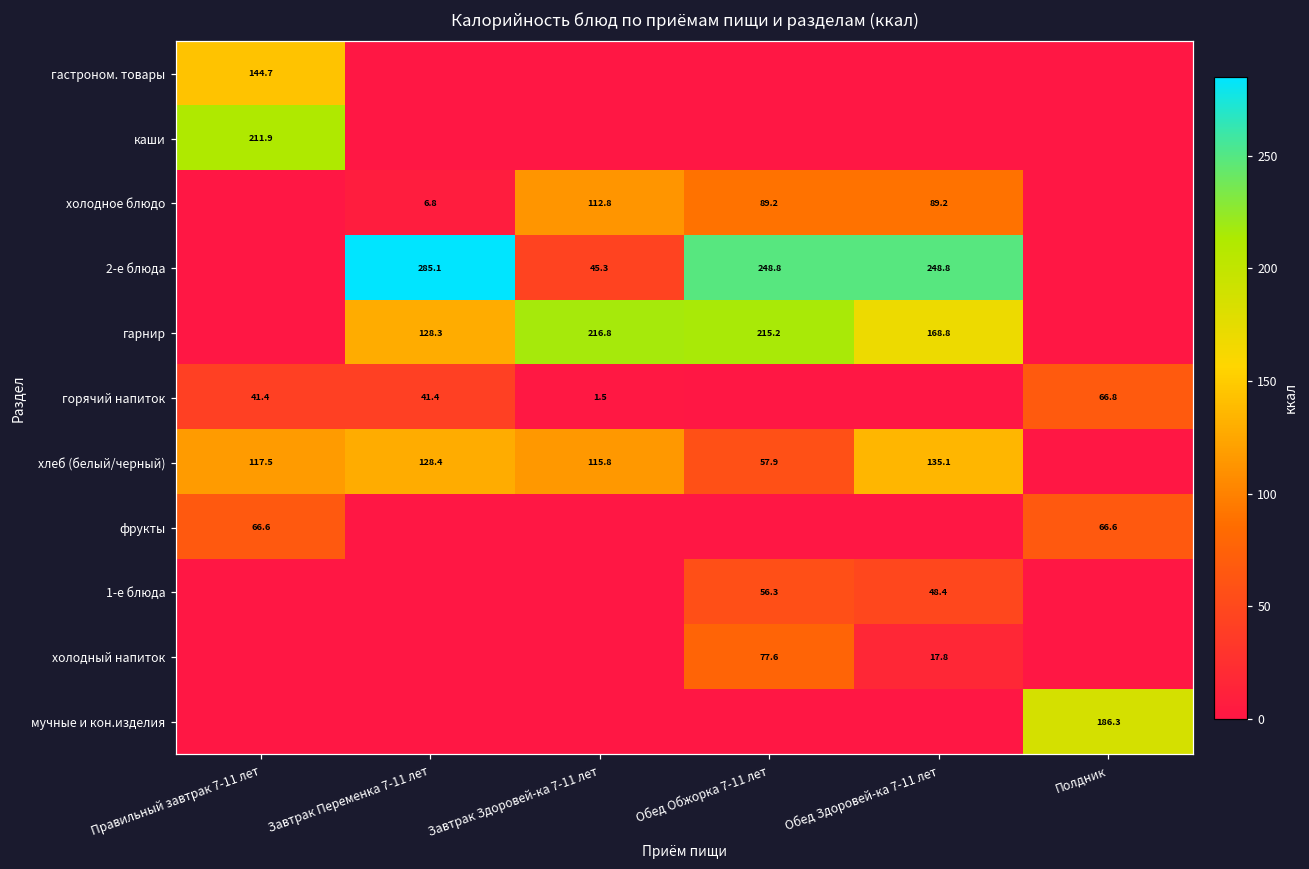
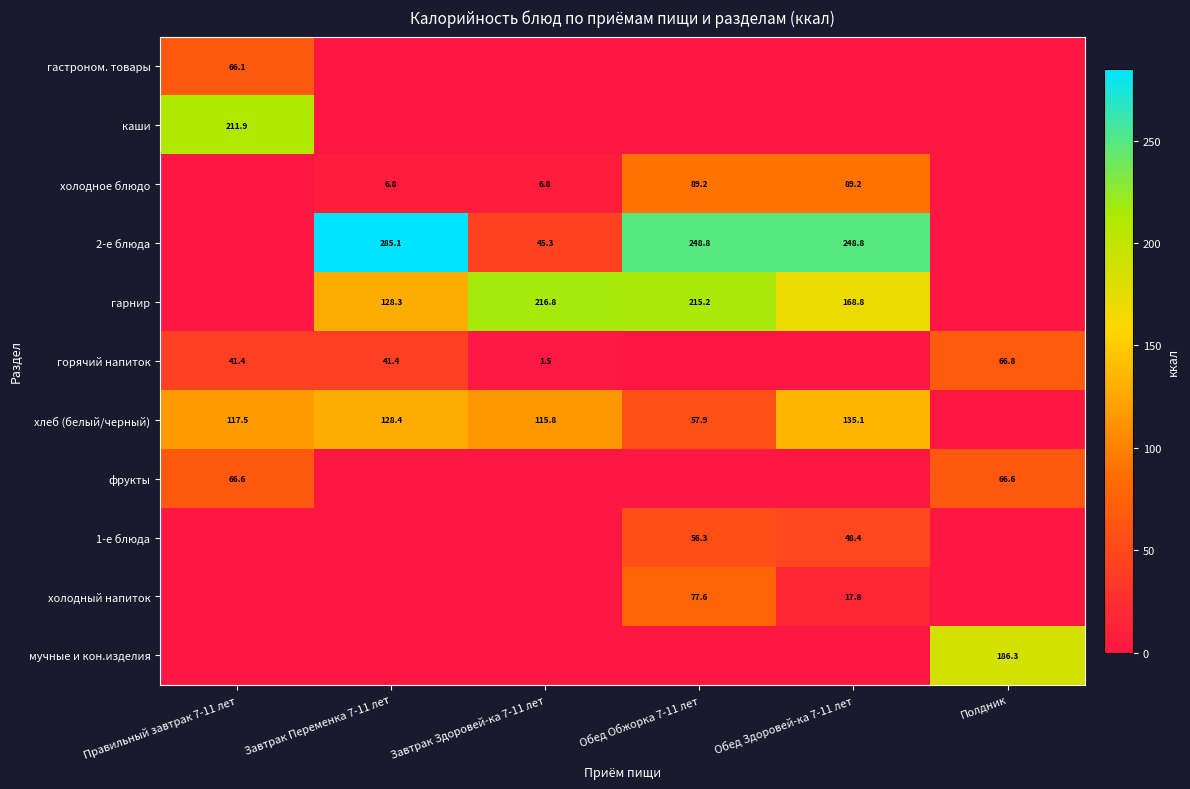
гастроном. товары, Правильный завтрак 7-11 лет: 144.7 -> 66.1
холодное блюдо, Завтрак Здоровей-ка 7-11 лет: 112.8 -> 6.8
